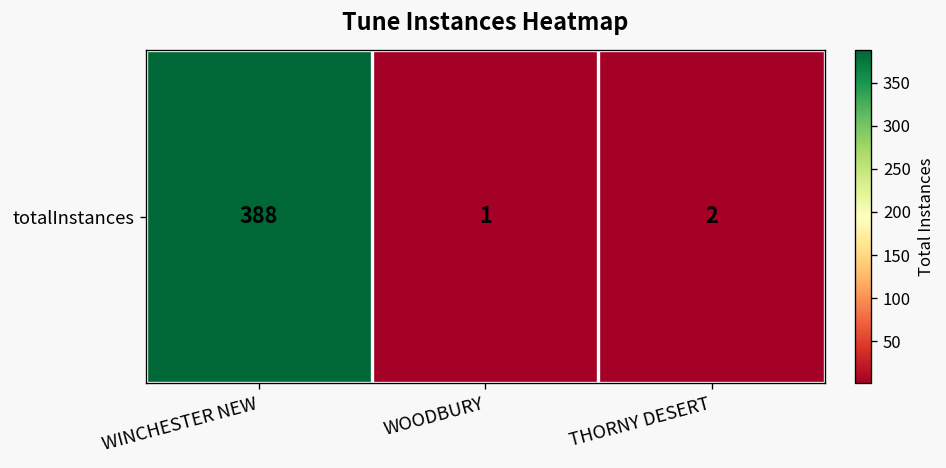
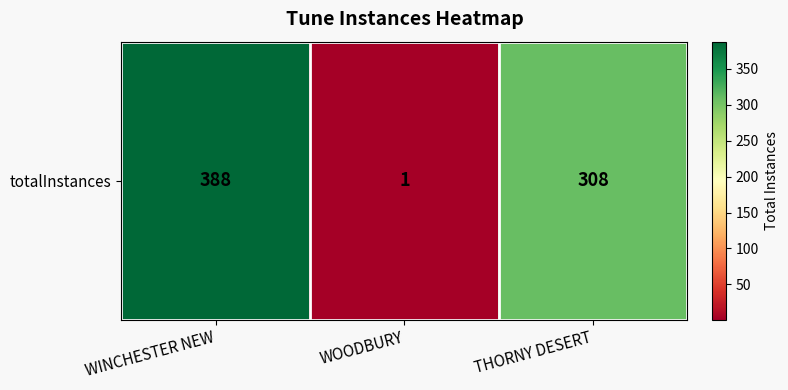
totalInstances, THORNY DESERT: 2 -> 308
